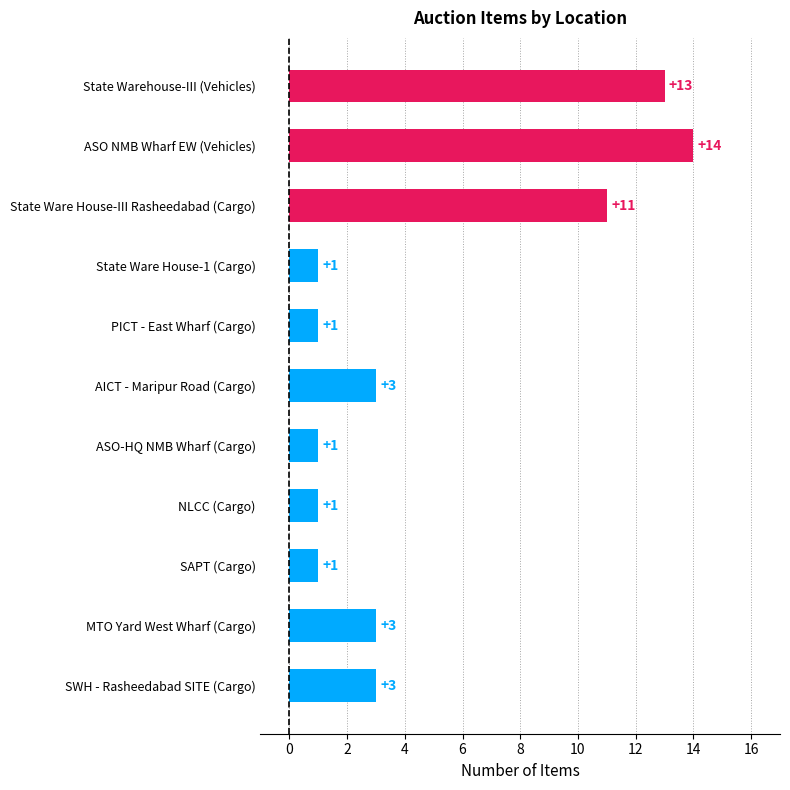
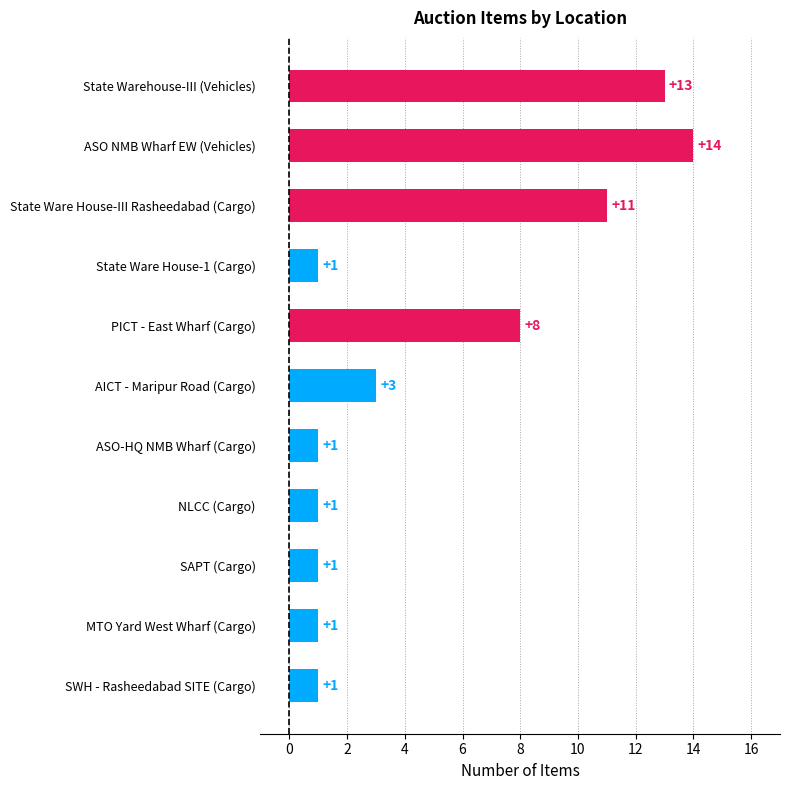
PICT - East Wharf (Cargo): +1 -> +8
MTO Yard West Wharf (Cargo): +3 -> +1
SWH - Rasheedabad SITE (Cargo): +3 -> +1
